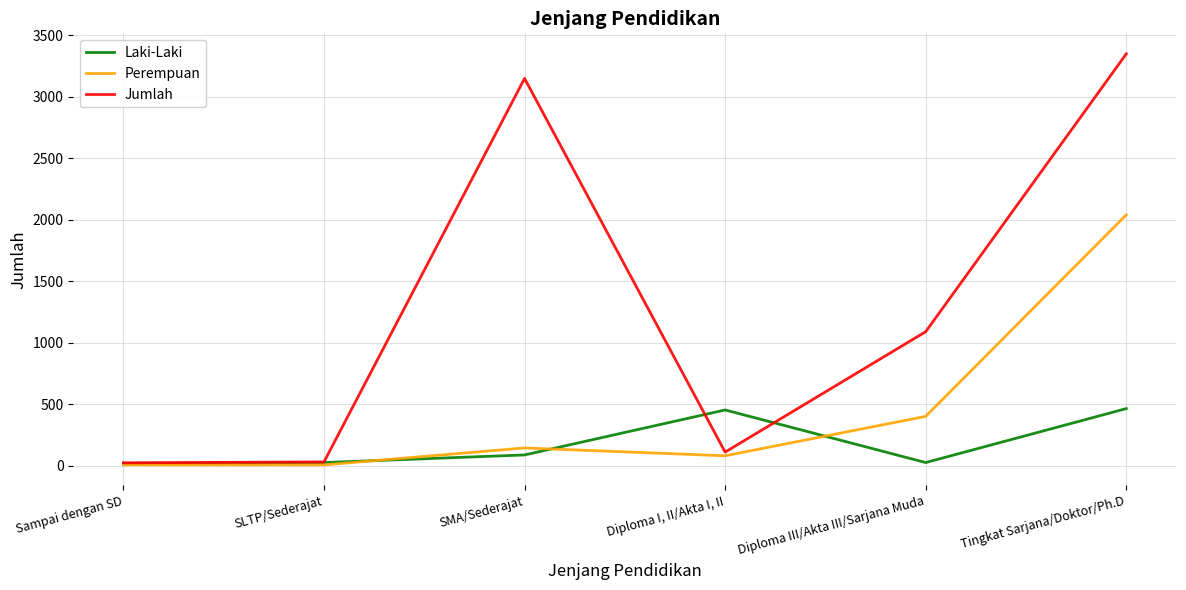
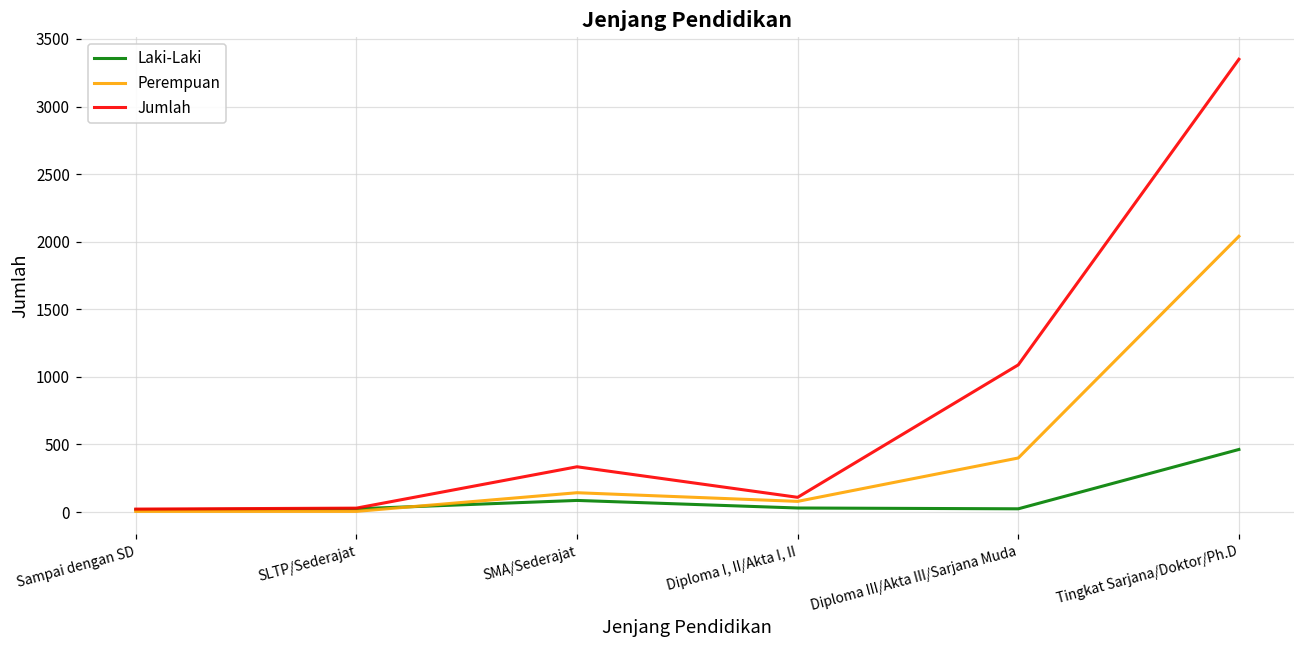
Jumlah, SMA/Sederajat: 3150 -> 340
Laki-Laki, Diploma I, II/Akta I, II: 450 -> 30
